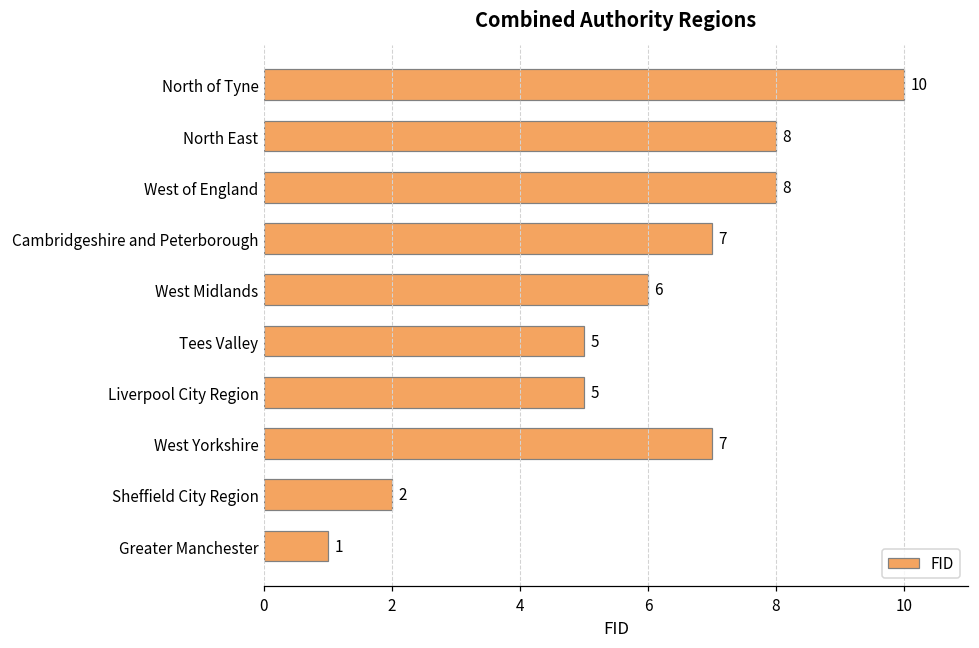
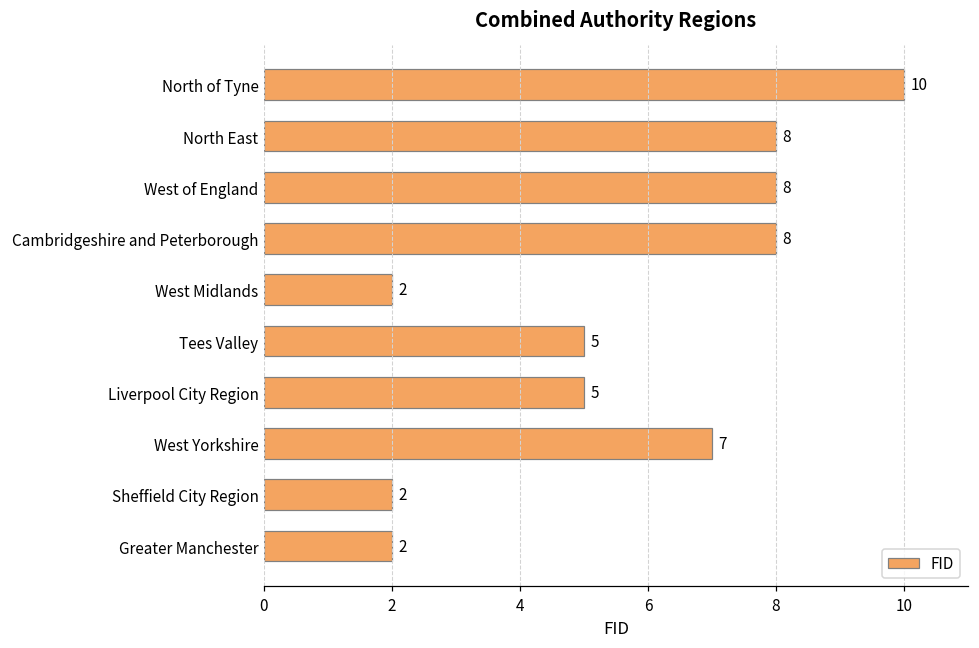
Cambridgeshire and Peterborough: 7 -> 8
West Midlands: 6 -> 2
Greater Manchester: 1 -> 2
